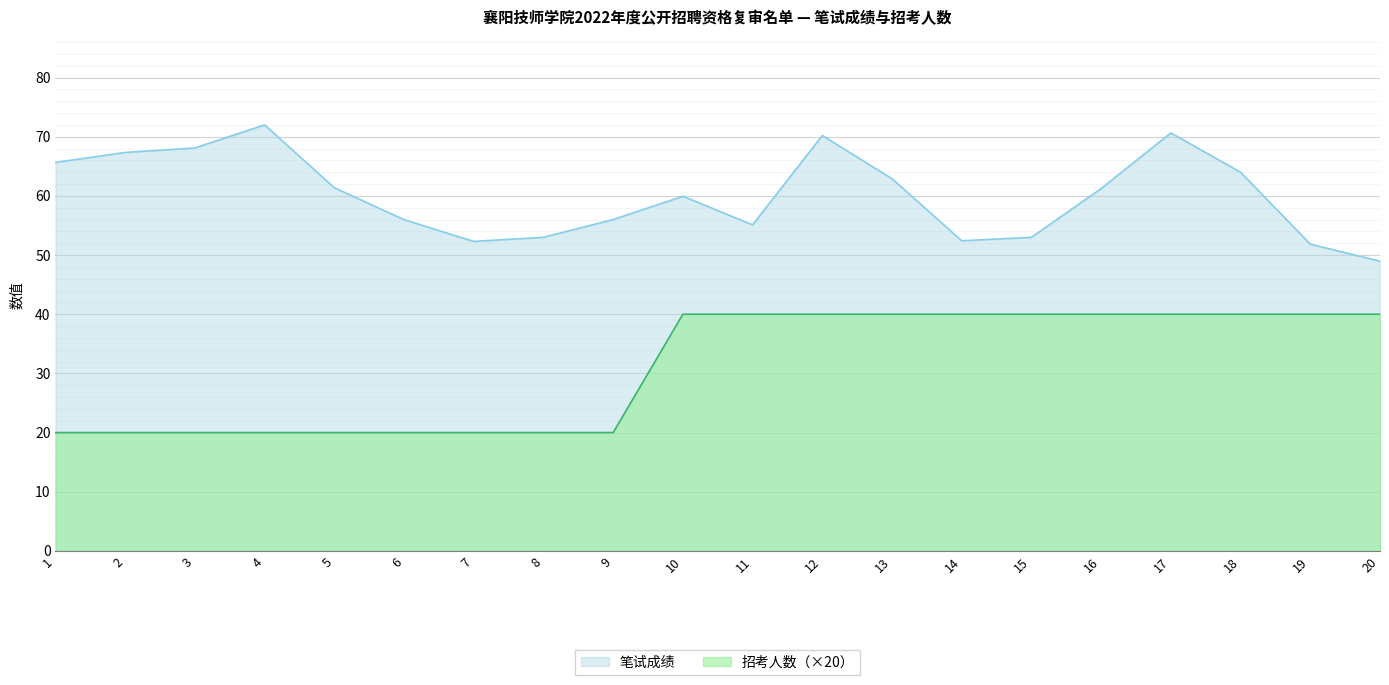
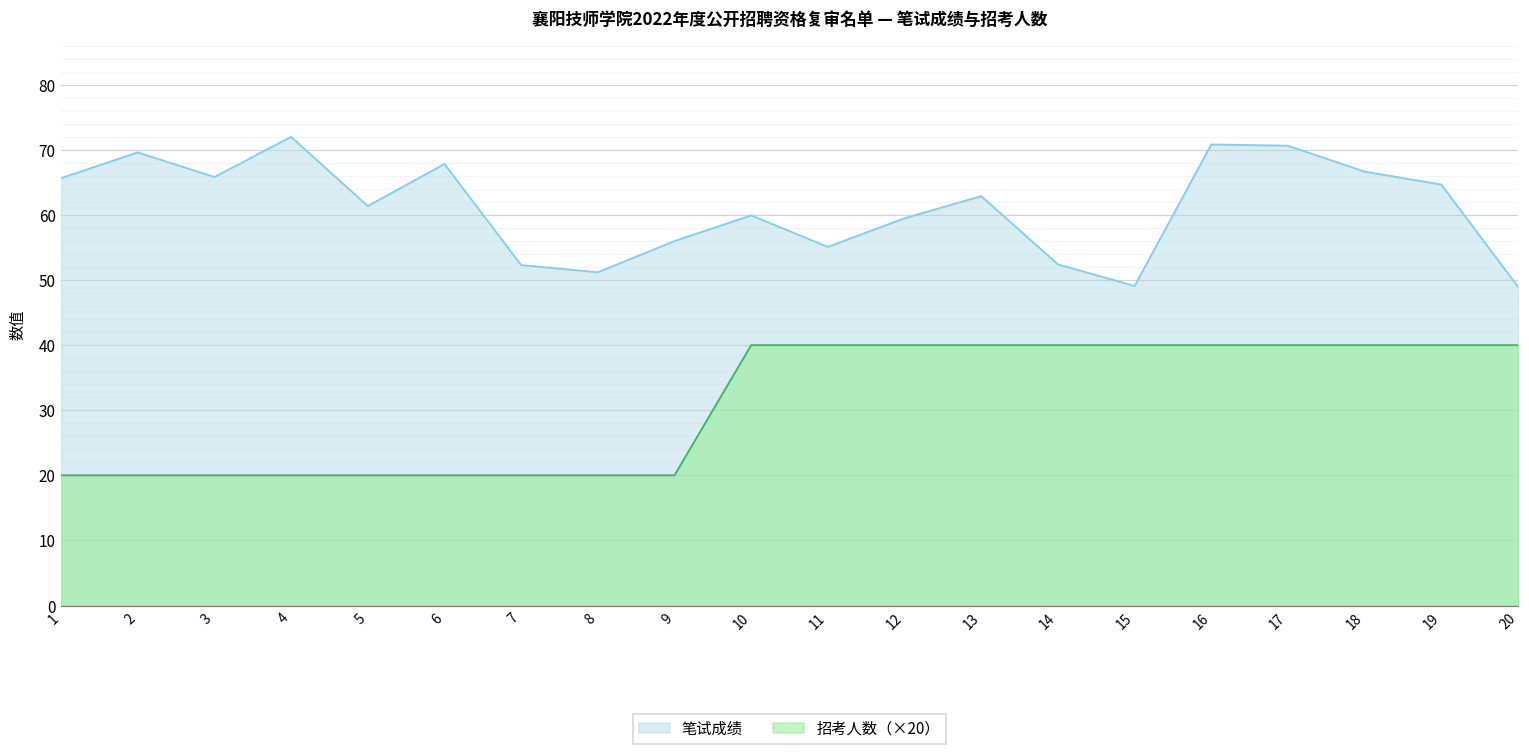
笔试成绩, 2: 67 -> 70
笔试成绩, 3: 68 -> 66
笔试成绩, 6: 56 -> 68
笔试成绩, 8: 53 -> 51
笔试成绩, 12: 70 -> 60
笔试成绩, 15: 53 -> 49
笔试成绩, 16: 61 -> 71
笔试成绩, 18: 64 -> 67
笔试成绩, 19: 52 -> 65
